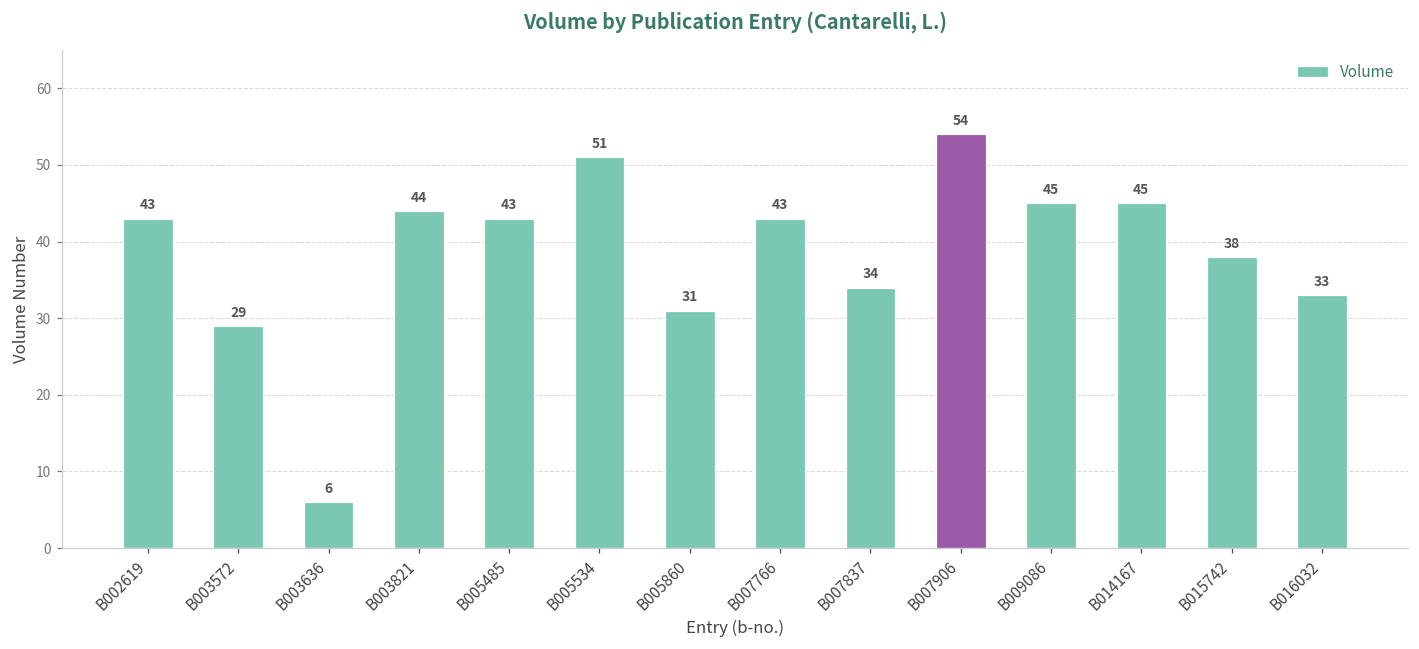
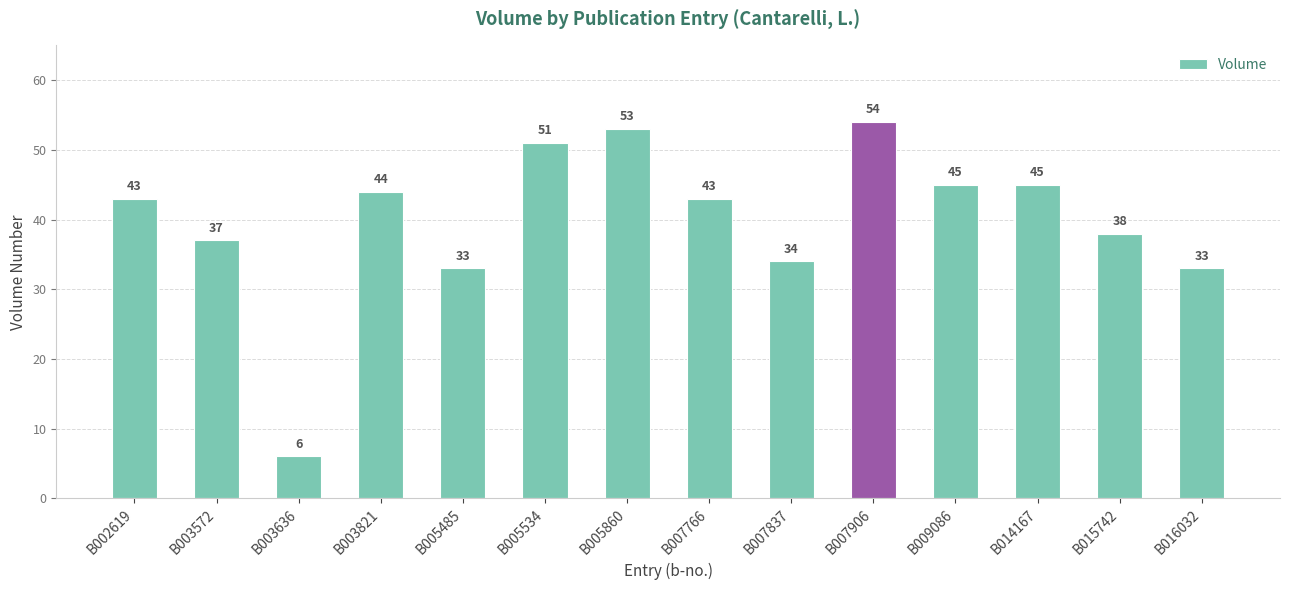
B003572: 29 -> 37
B005485: 43 -> 33
B005860: 31 -> 53
